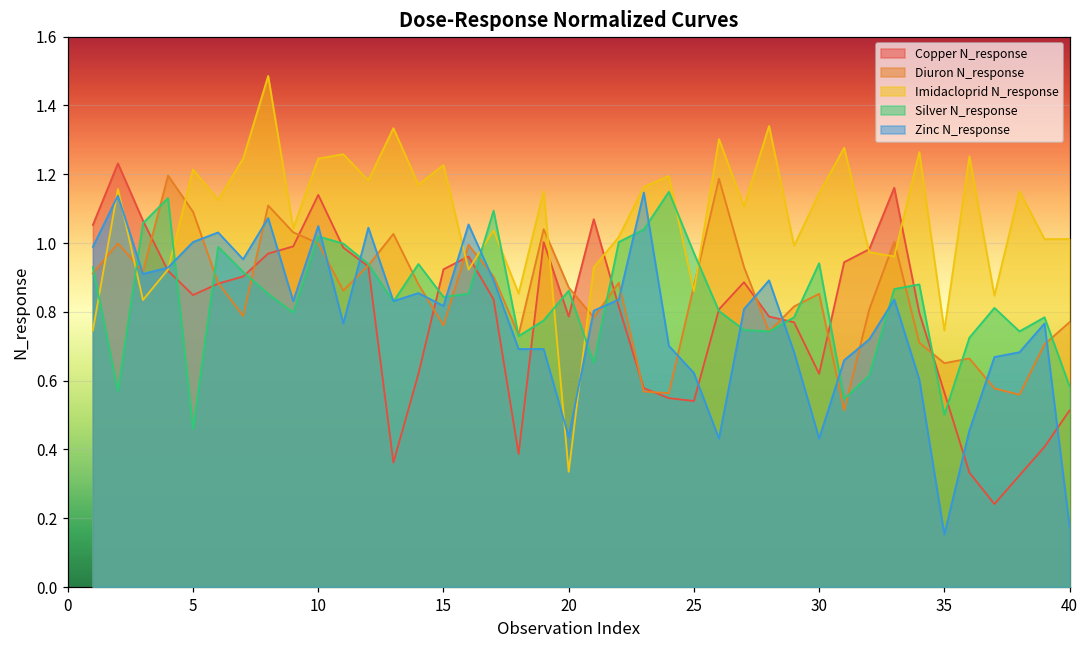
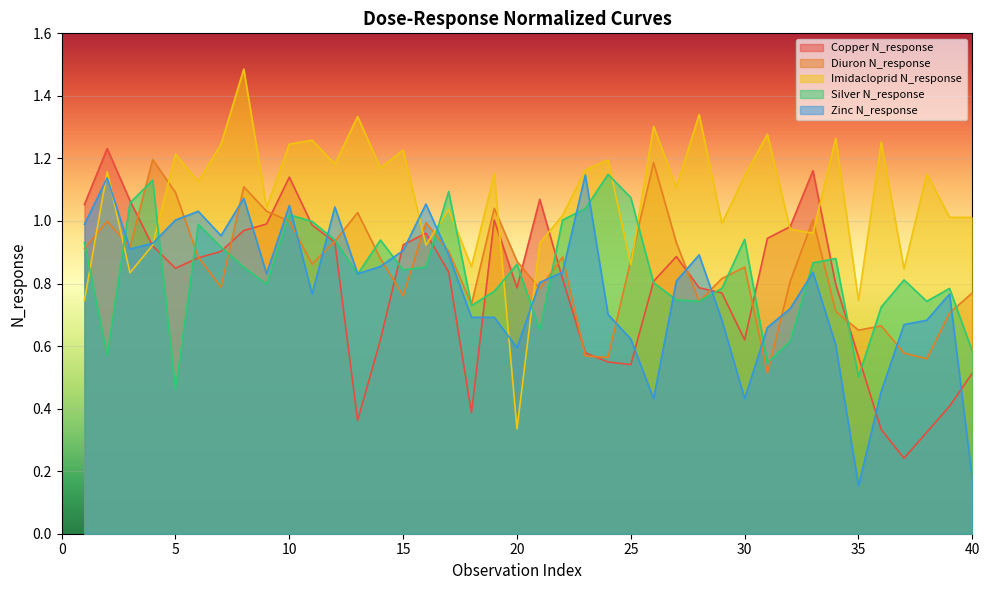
Zinc N_response, 15: 0.82 -> 0.91
Zinc N_response, 20: 0.44 -> 0.60
Silver N_response, 25: 0.97 -> 1.07
